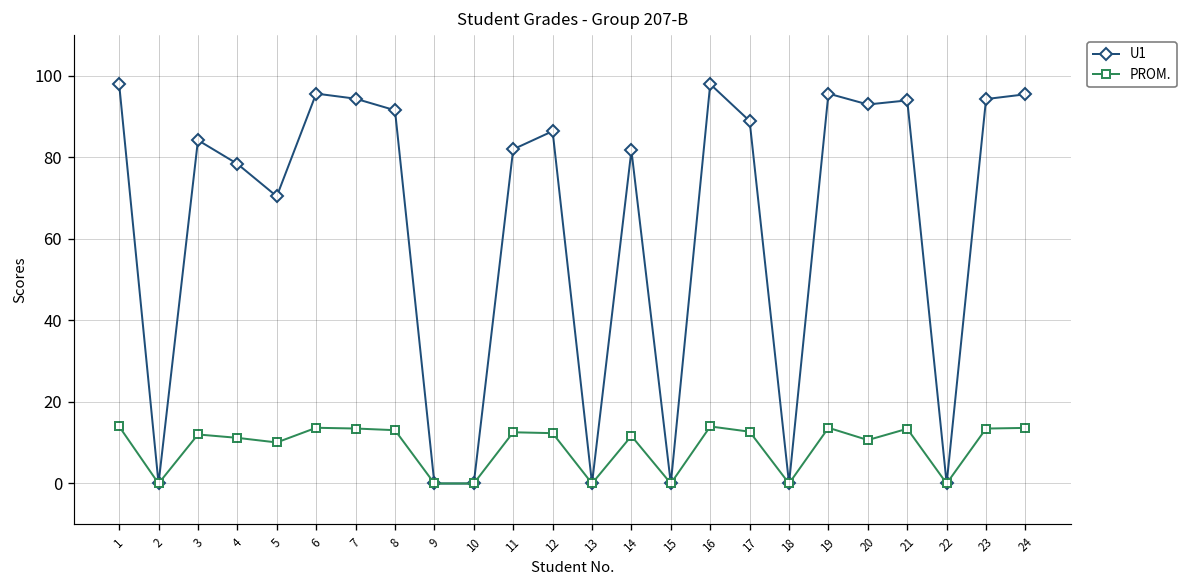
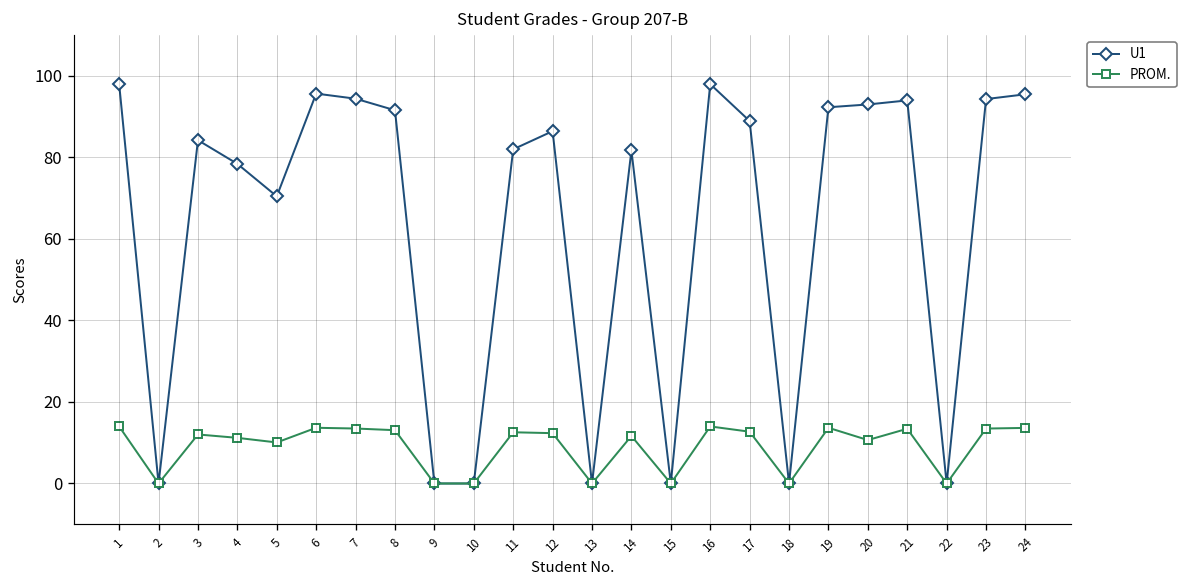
U1, 19: 96 -> 92
